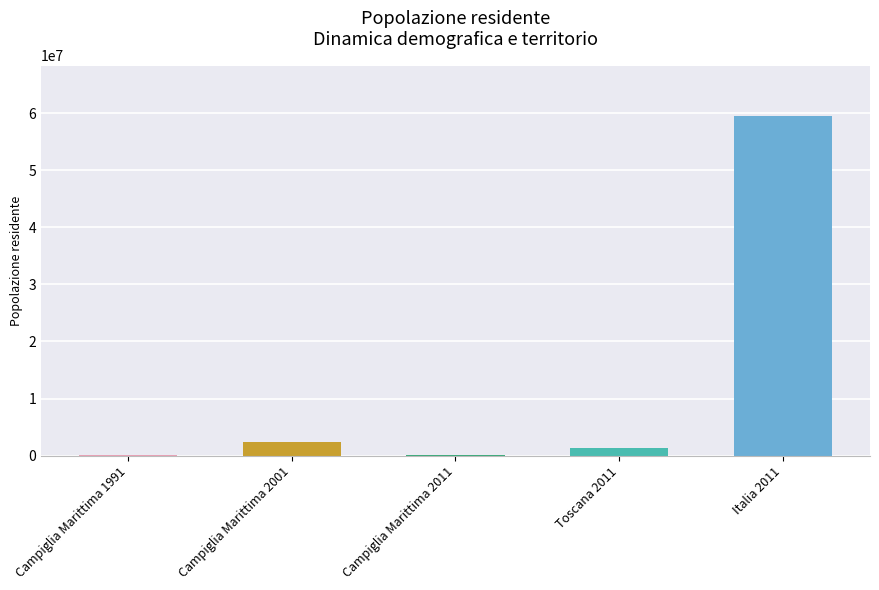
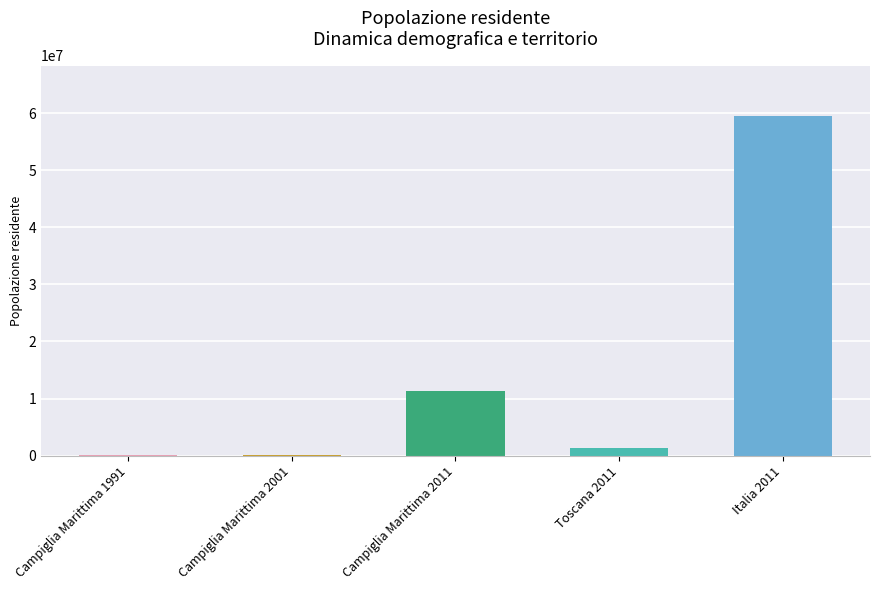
Campiglia Marittima 2001: 2000000 -> 0
Campiglia Marittima 2011: 0 -> 11000000
